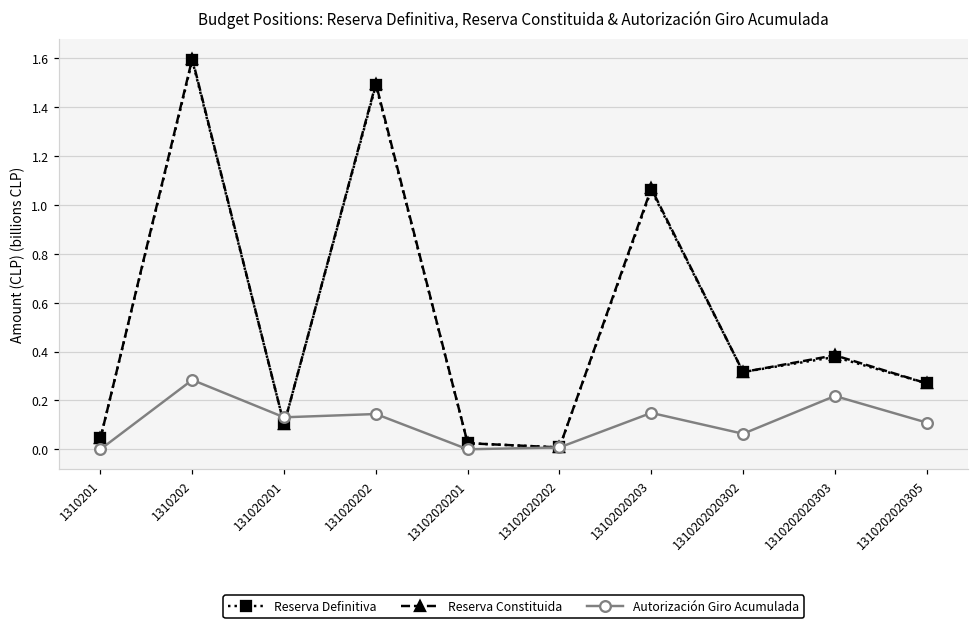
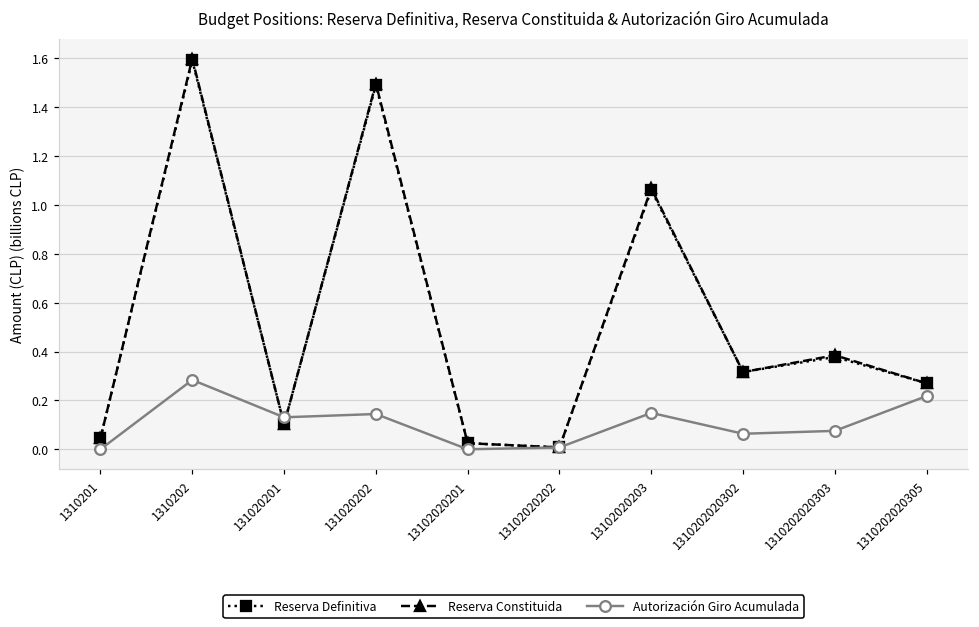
Autorización Giro Acumulada, 1310202020303: 0.22 -> 0.08
Autorización Giro Acumulada, 1310202020305: 0.11 -> 0.22
